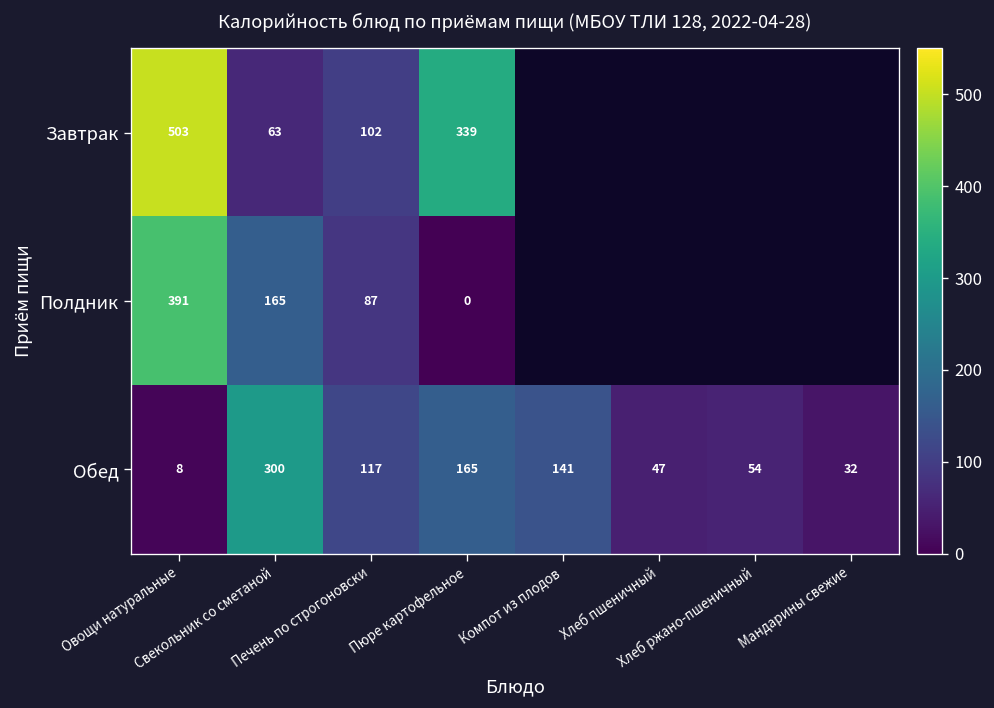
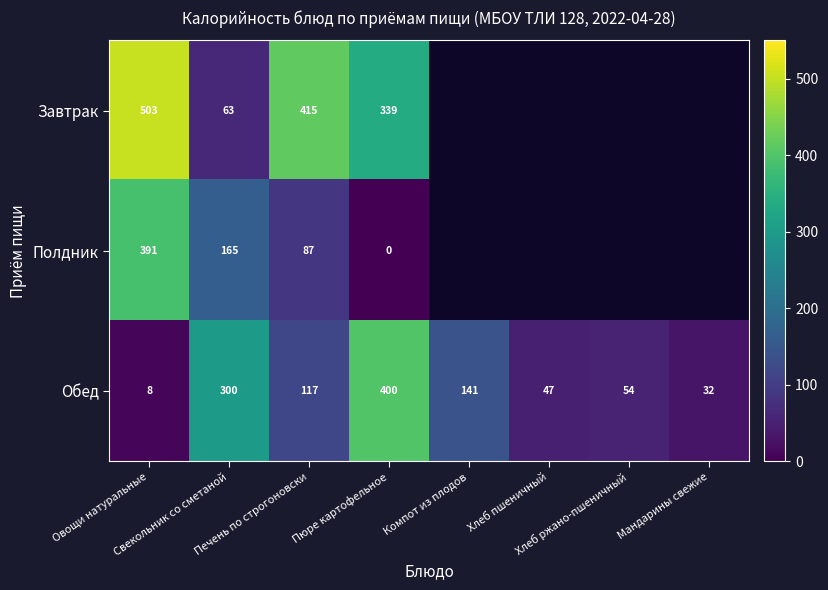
Завтрак, Печень по строгоновски: 102 -> 415
Обед, Пюре картофельное: 165 -> 400
